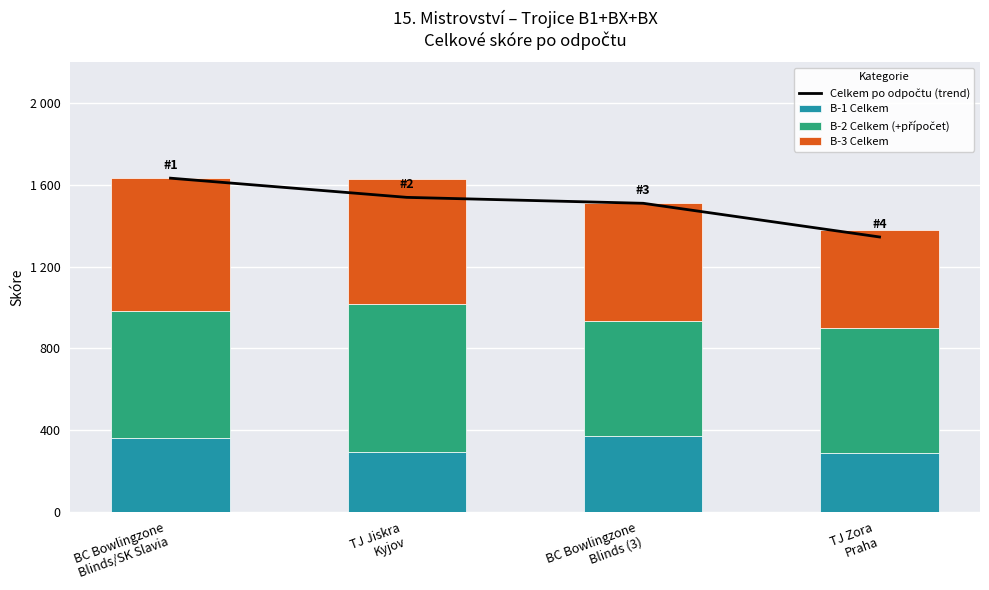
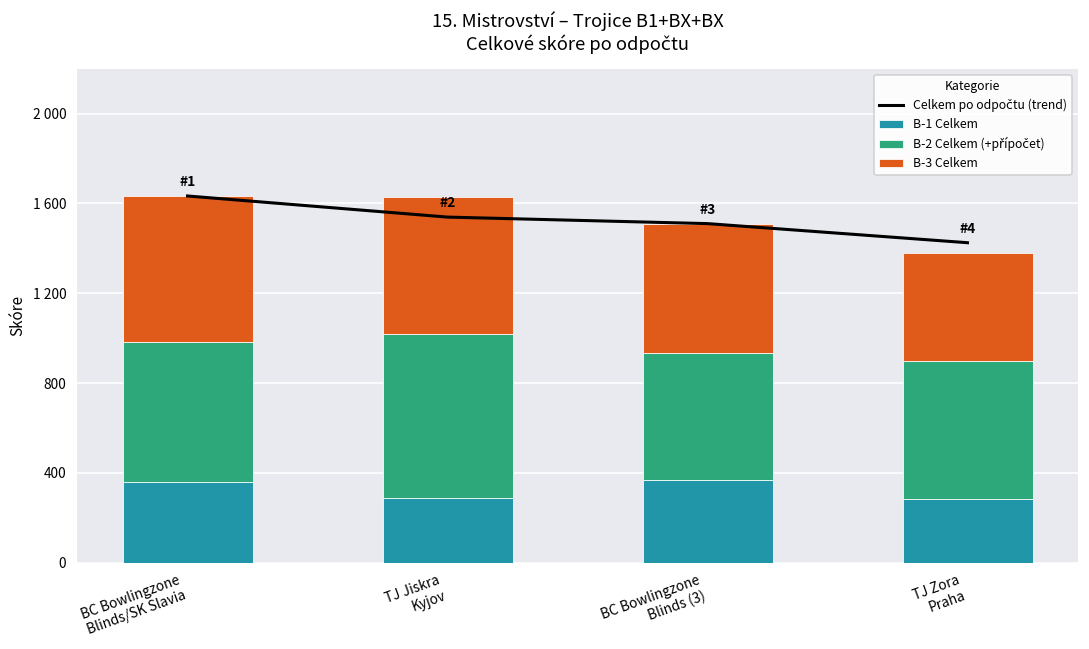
Celkem po odpočtu (trend), TJ Zora Praha: 1350 -> 1430
